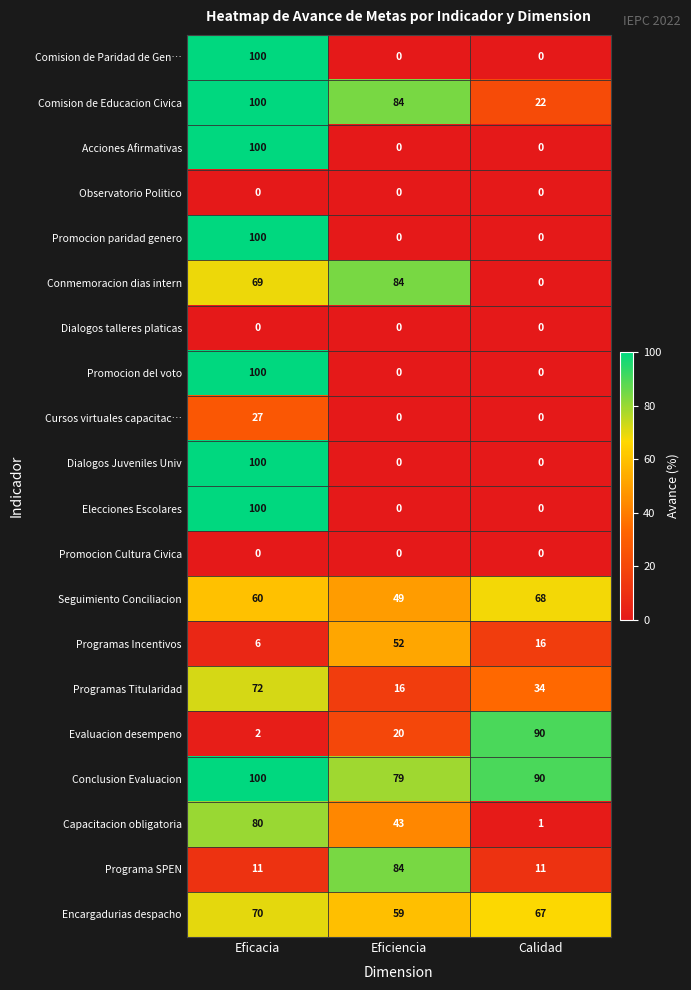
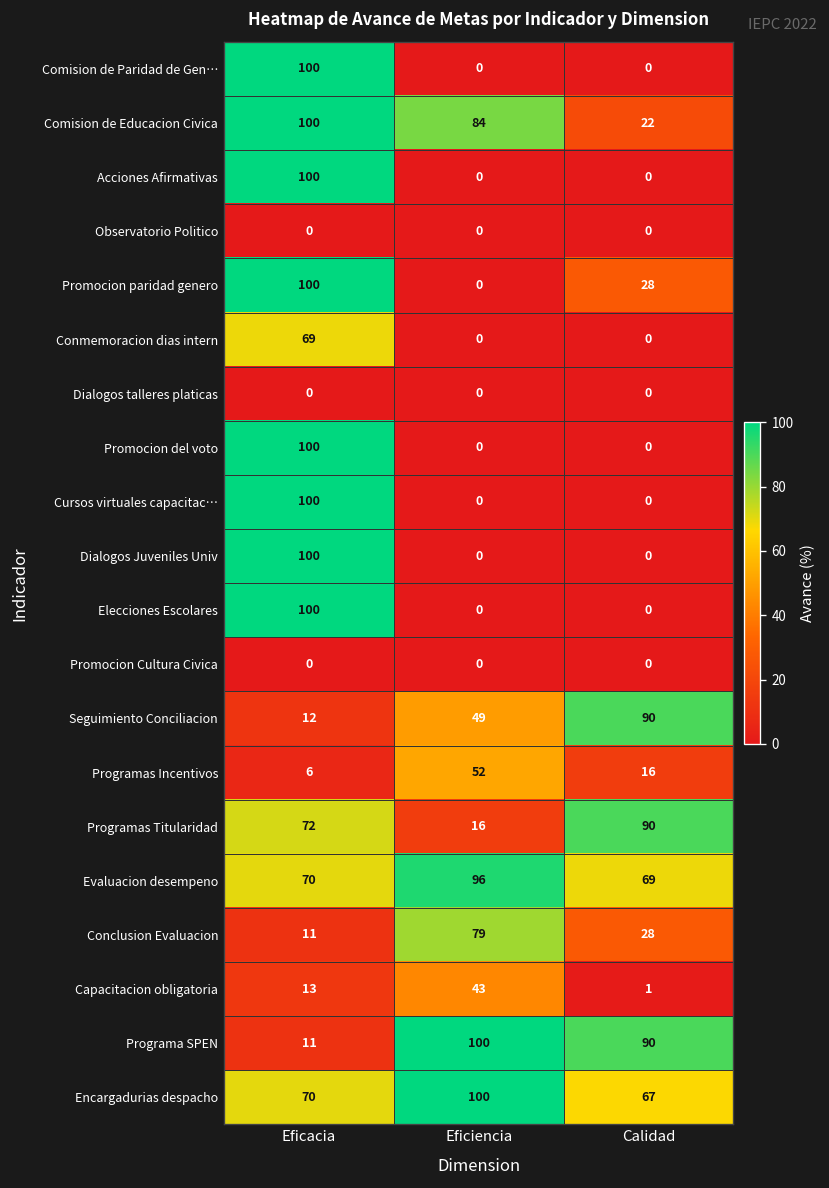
Promocion paridad genero, Calidad: 0 -> 28
Conmemoracion dias intern, Eficiencia: 84 -> 0
Cursos virtuales capacitac…, Eficacia: 27 -> 100
Seguimiento Conciliacion, Eficacia: 60 -> 12
Seguimiento Conciliacion, Calidad: 68 -> 90
Programas Titularidad, Calidad: 34 -> 90
Evaluacion desempeno, Eficacia: 2 -> 70
Evaluacion desempeno, Eficiencia: 20 -> 96
Evaluacion desempeno, Calidad: 90 -> 69
Conclusion Evaluacion, Eficacia: 100 -> 11
Conclusion Evaluacion, Calidad: 90 -> 28
Capacitacion obligatoria, Eficacia: 80 -> 13
Programa SPEN, Eficiencia: 84 -> 100
Programa SPEN, Calidad: 11 -> 90
Encargadurias despacho, Eficiencia: 59 -> 100
